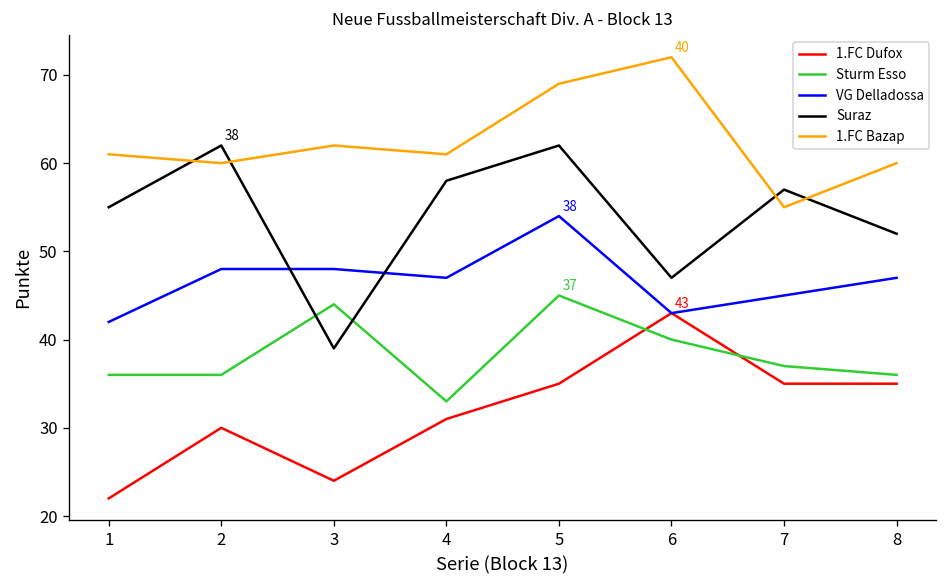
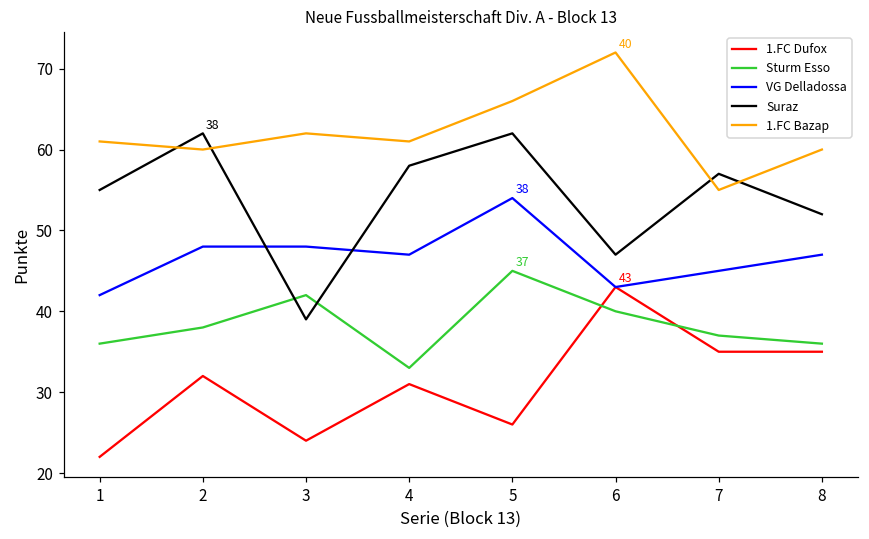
1.FC Dufox, 2: 30 -> 32
Sturm Esso, 2: 36 -> 38
Sturm Esso, 3: 44 -> 42
1.FC Dufox, 5: 35 -> 26
1.FC Bazap, 5: 69 -> 66
